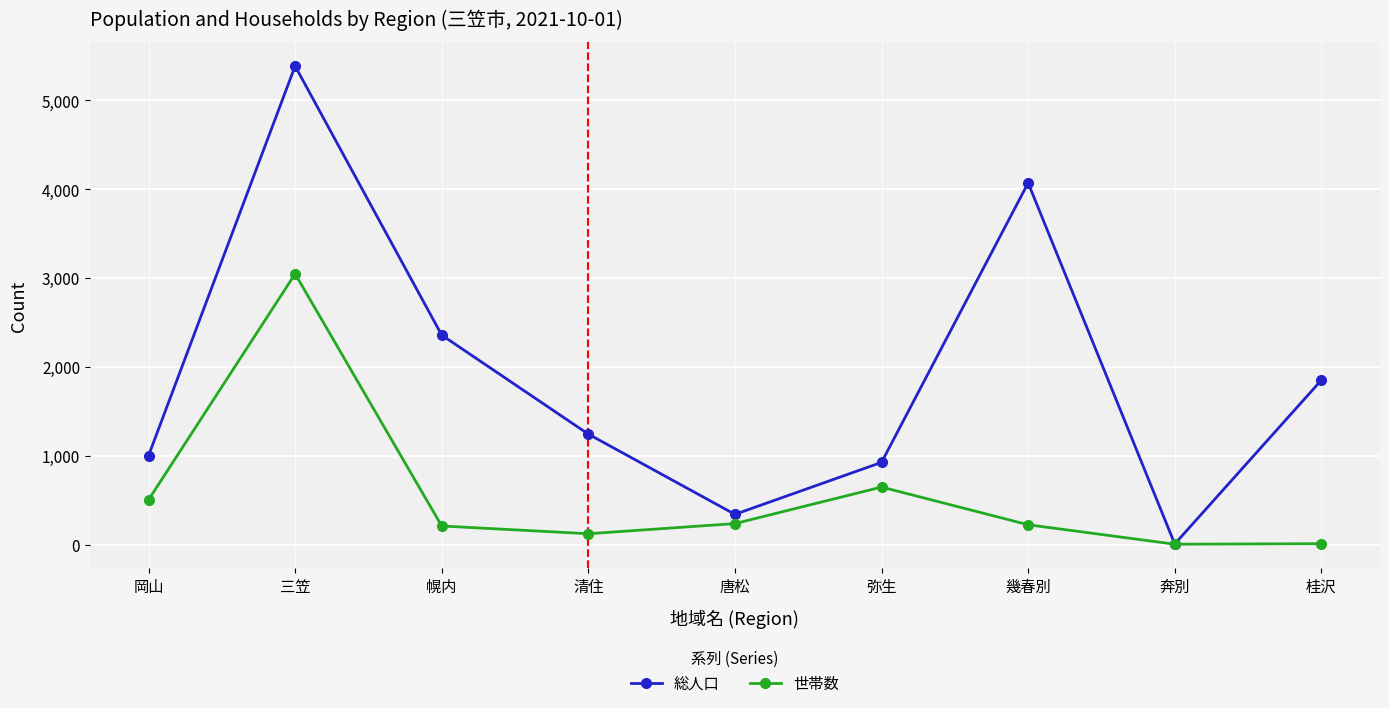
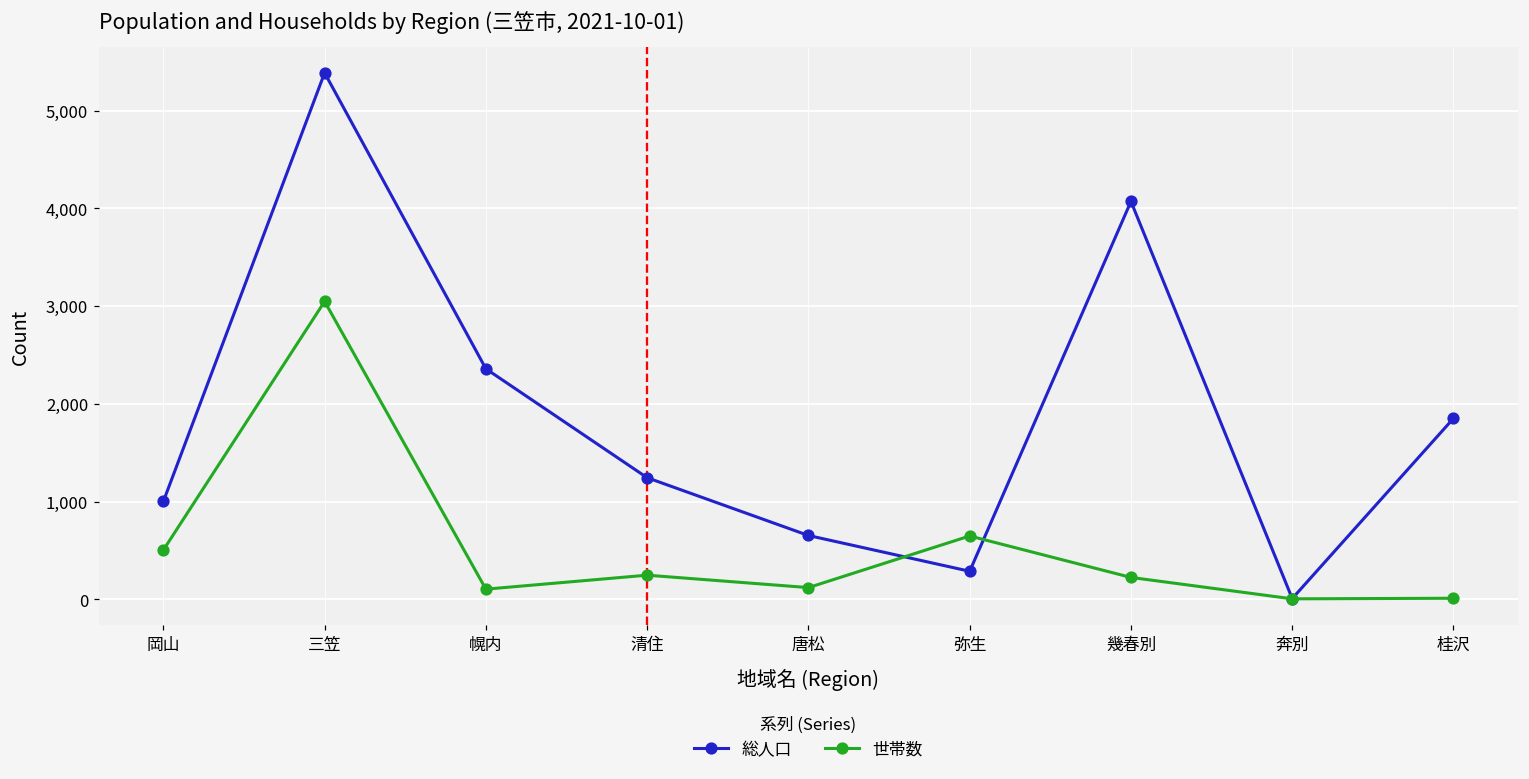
世帯数, 幌内: 200 -> 100
世帯数, 清住: 100 -> 200
総人口, 唐松: 300 -> 700
世帯数, 唐松: 200 -> 100
総人口, 弥生: 900 -> 300
